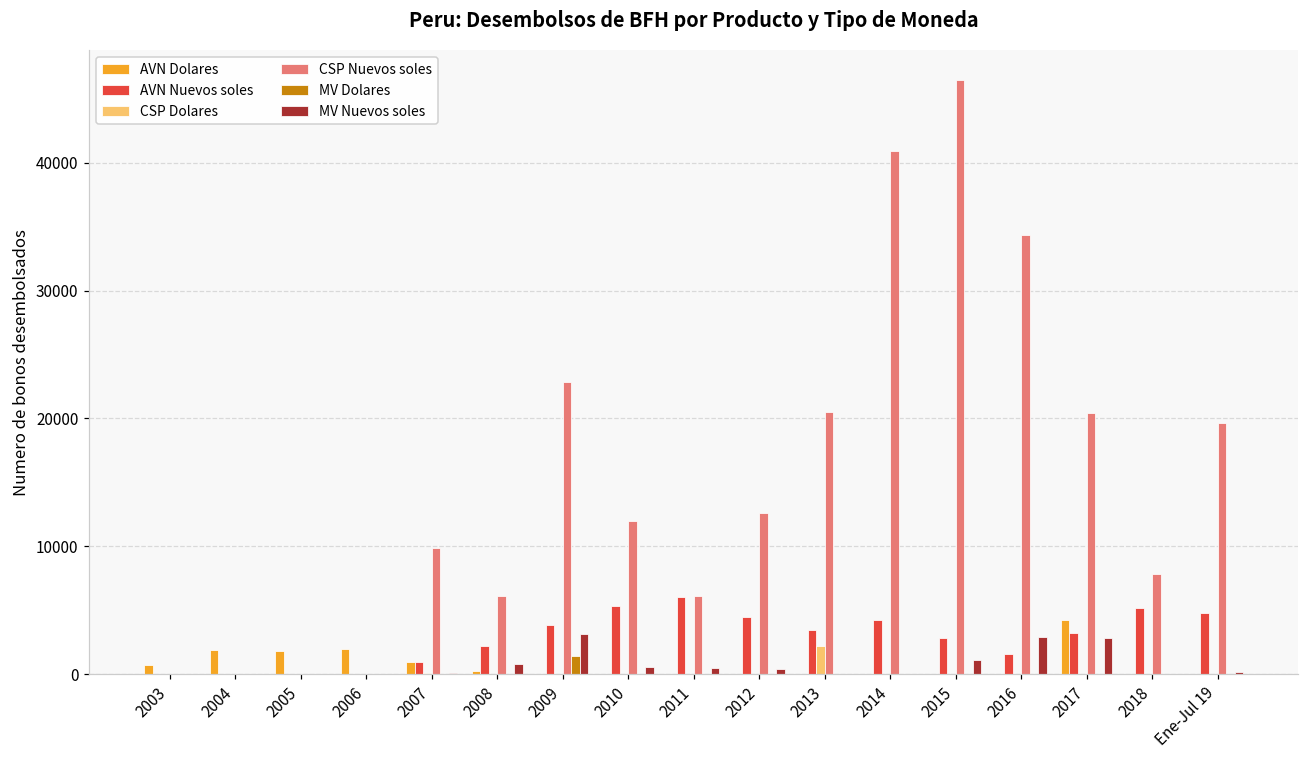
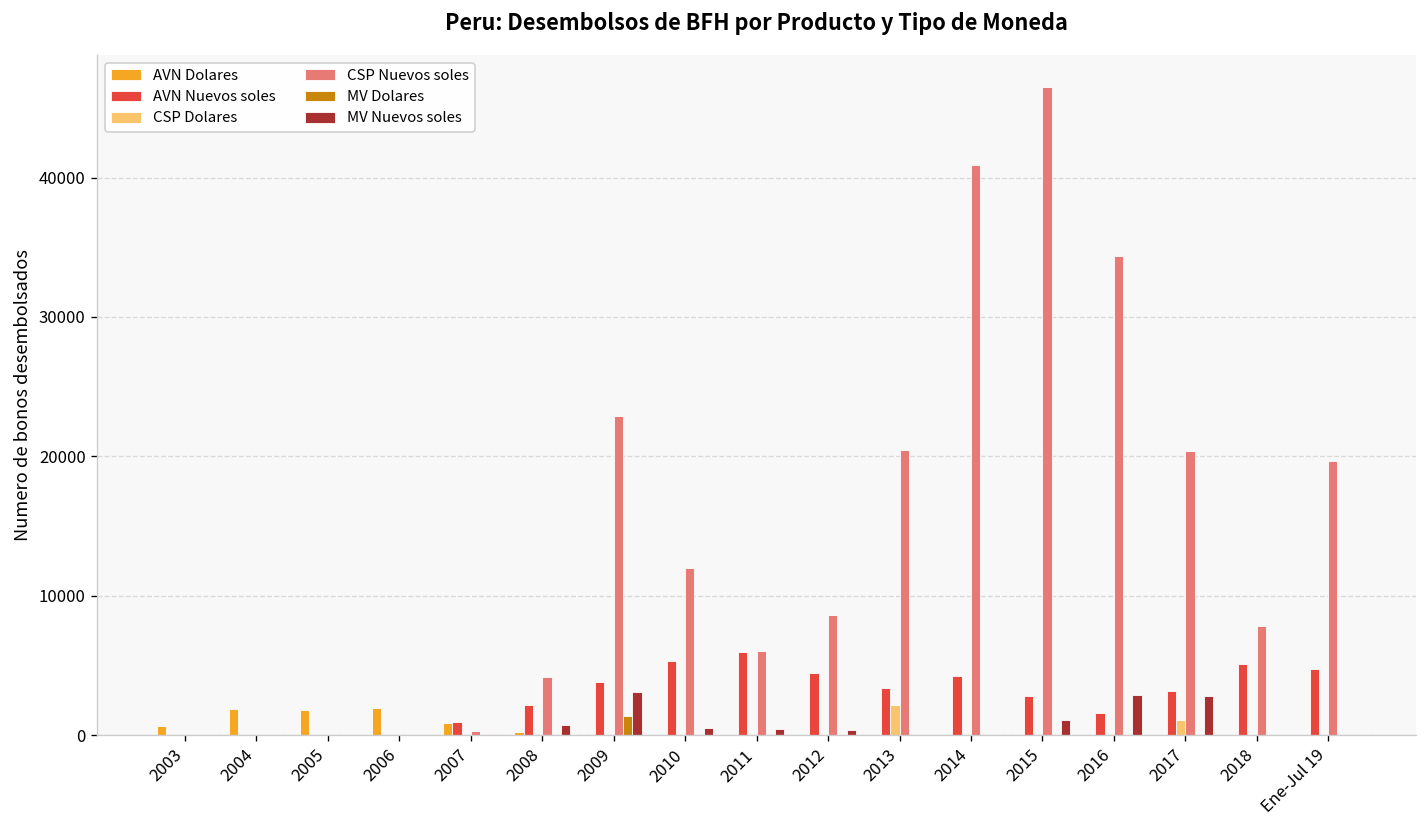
CSP Nuevos soles, 2007: 9900 -> 300
CSP Nuevos soles, 2008: 6100 -> 4200
CSP Nuevos soles, 2012: 12600 -> 8700
AVN Dolares, 2017: 4200 -> 0
CSP Dolares, 2017: 0 -> 1100
